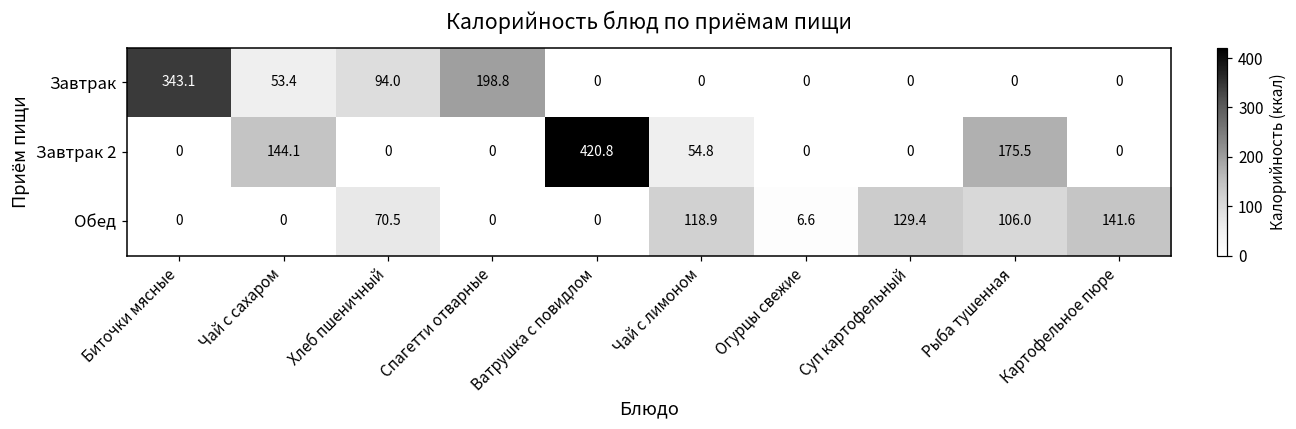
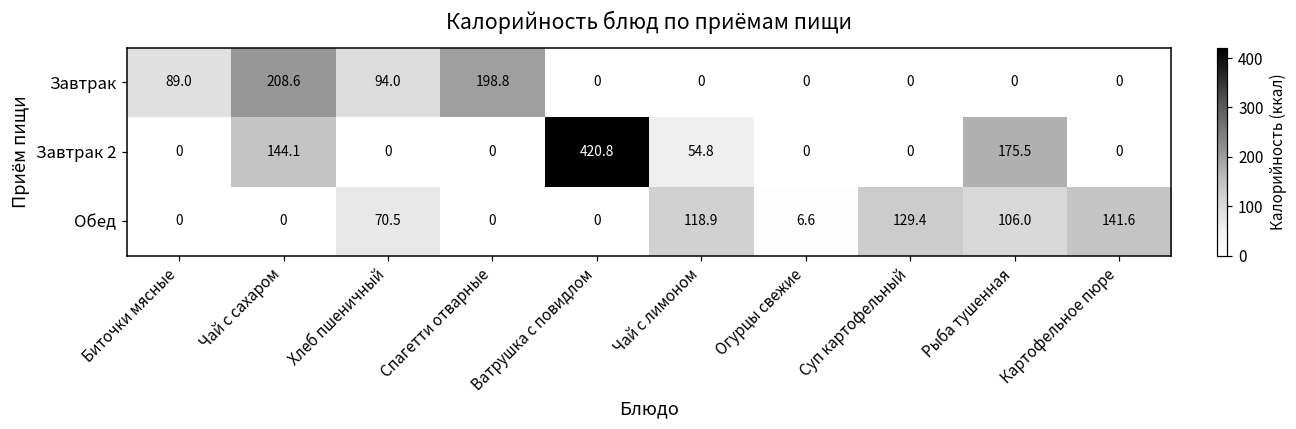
Завтрак, Биточки мясные: 343.1 -> 89.0
Завтрак, Чай с сахаром: 53.4 -> 208.6
